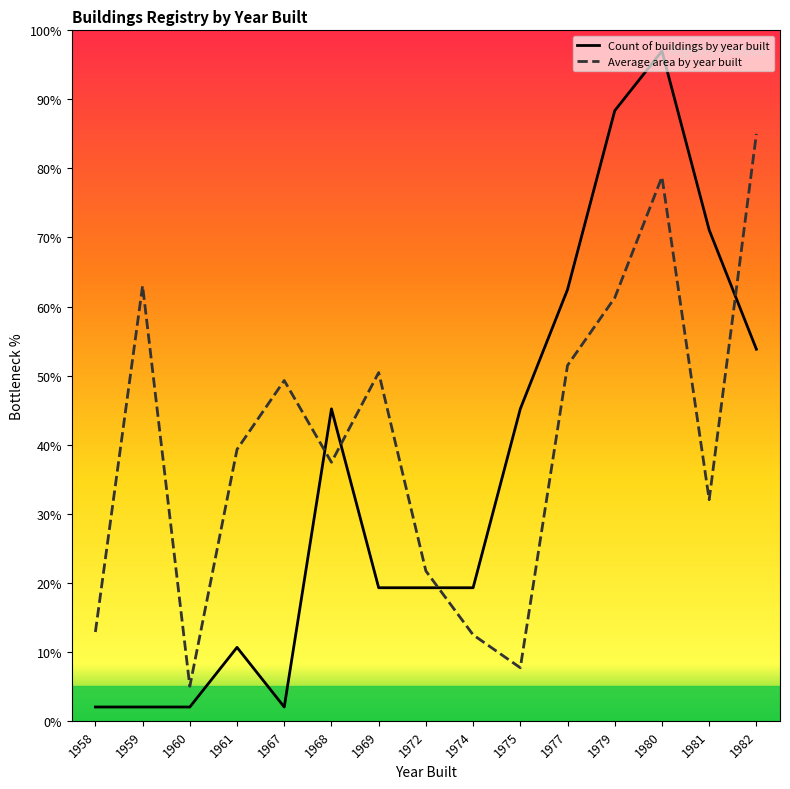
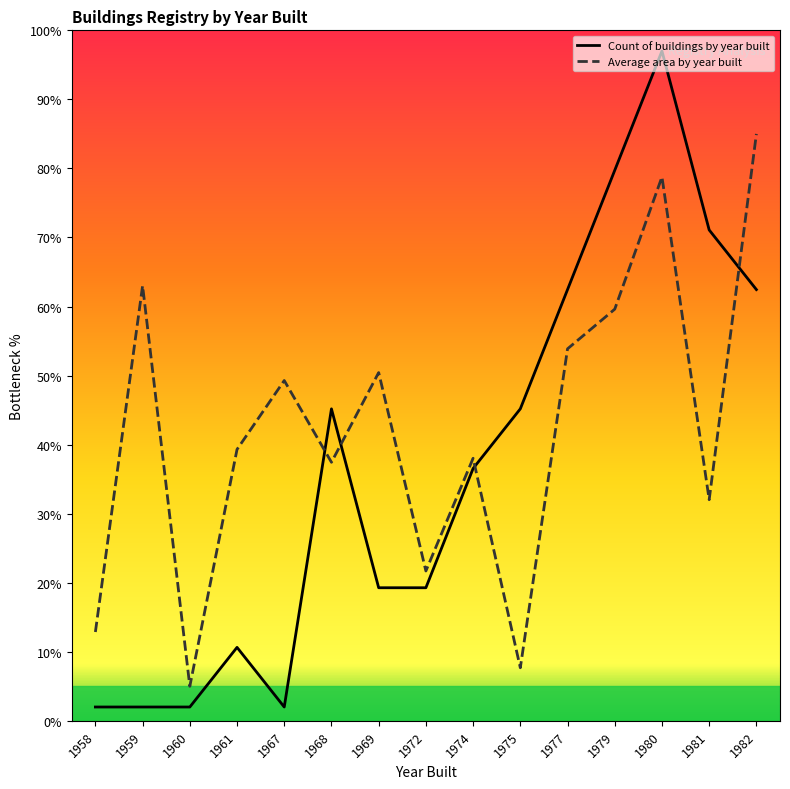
Count of buildings by year built, 1974: 19% -> 37%
Average area by year built, 1974: 12% -> 38%
Average area by year built, 1977: 51% -> 54%
Count of buildings by year built, 1979: 88% -> 80%
Average area by year built, 1979: 61% -> 60%
Count of buildings by year built, 1982: 54% -> 62%
